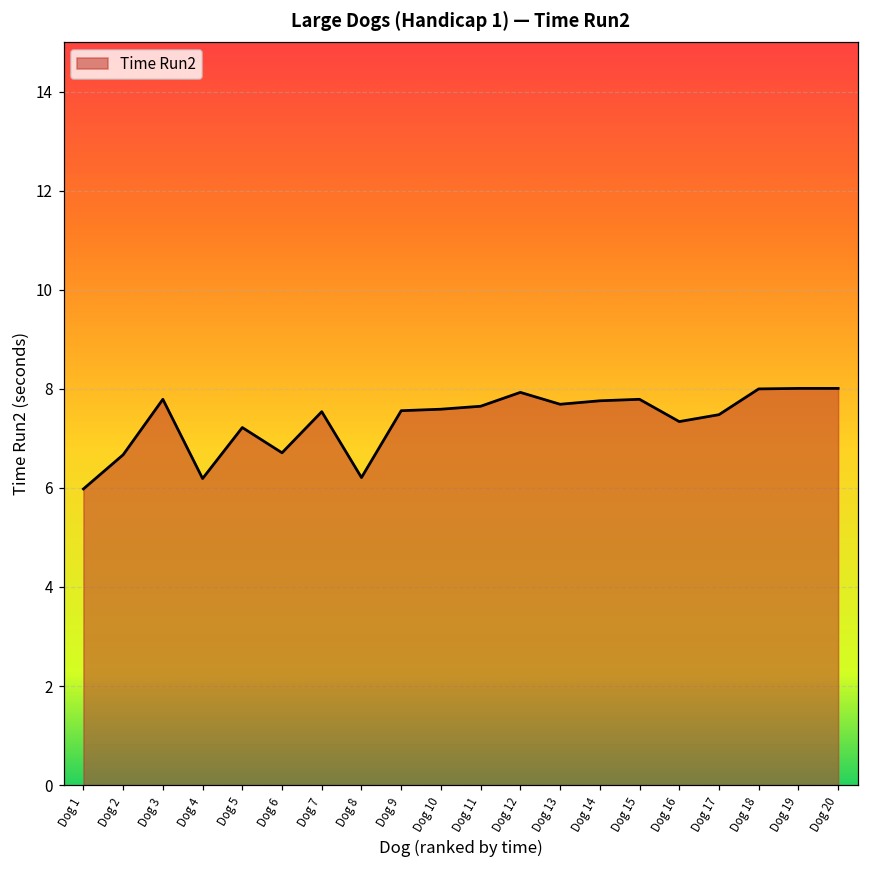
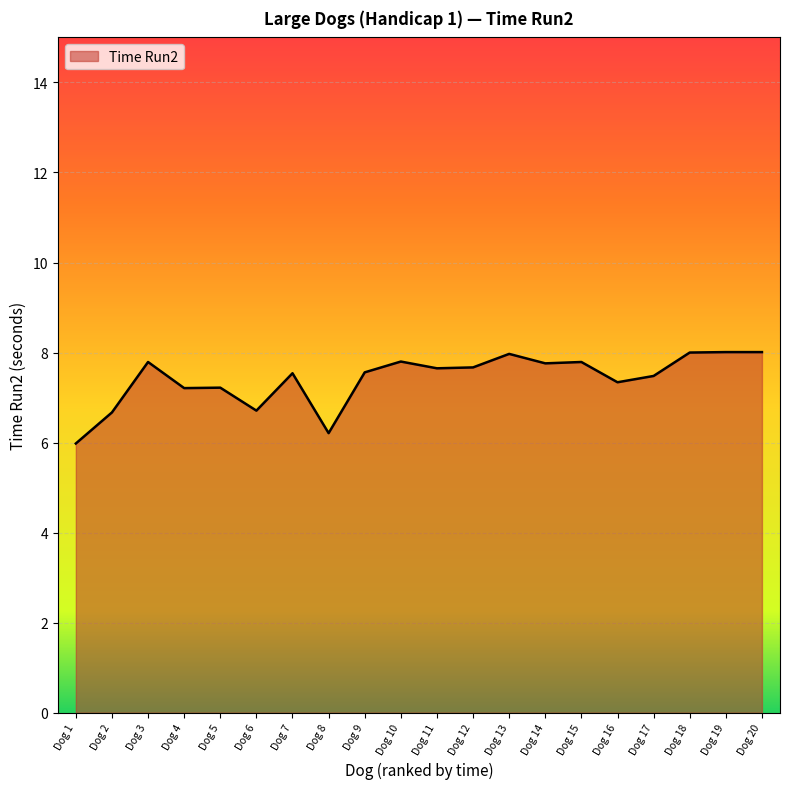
Dog 4: 6.2 -> 7.2
Dog 10: 7.6 -> 7.8
Dog 12: 7.9 -> 7.7
Dog 13: 7.7 -> 8.0
